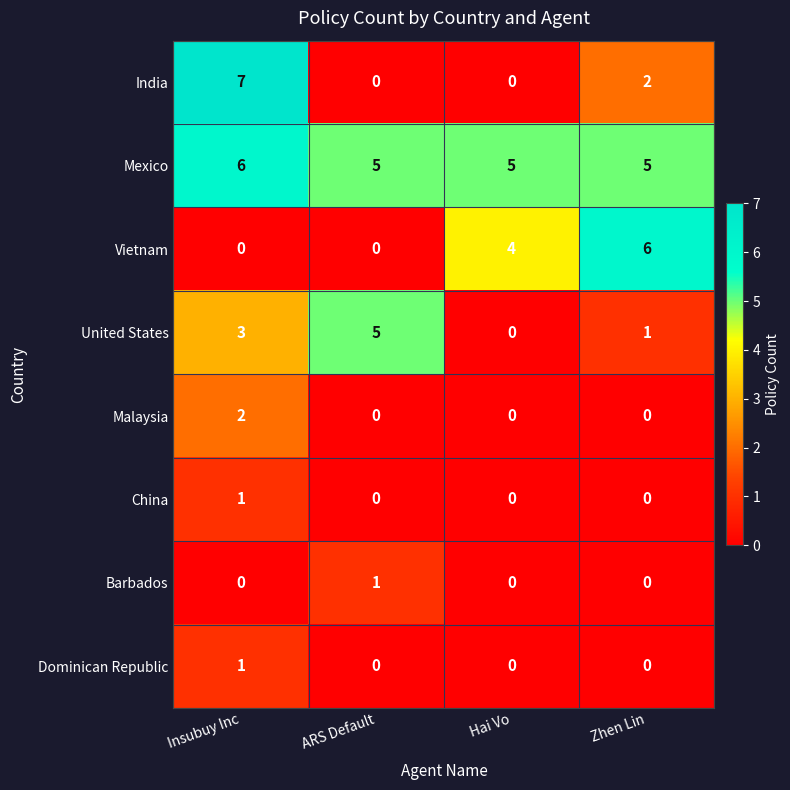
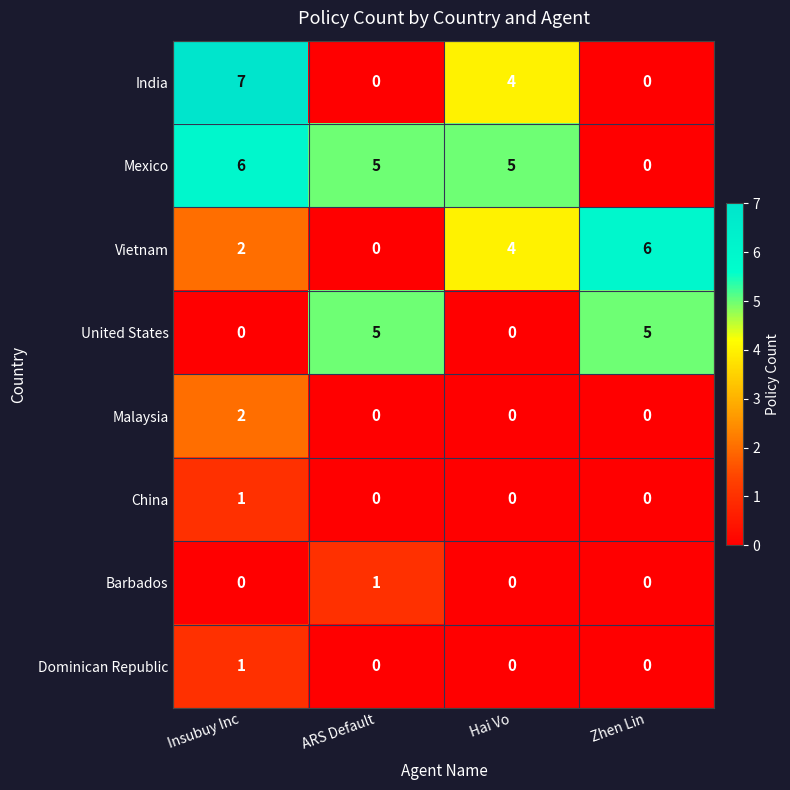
India, Hai Vo: 0 -> 4
India, Zhen Lin: 2 -> 0
Mexico, Zhen Lin: 5 -> 0
Vietnam, Insubuy Inc: 0 -> 2
United States, Insubuy Inc: 3 -> 0
United States, Zhen Lin: 1 -> 5
